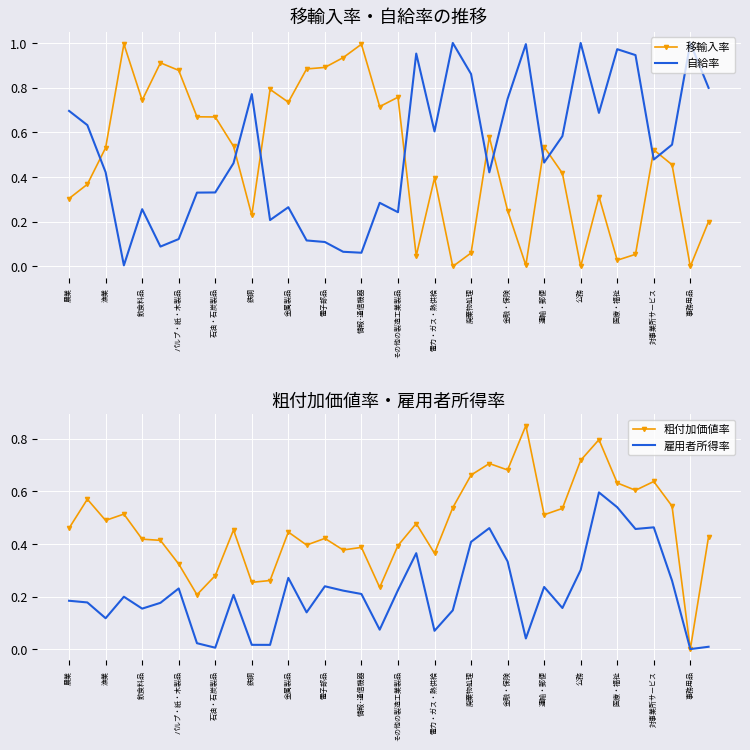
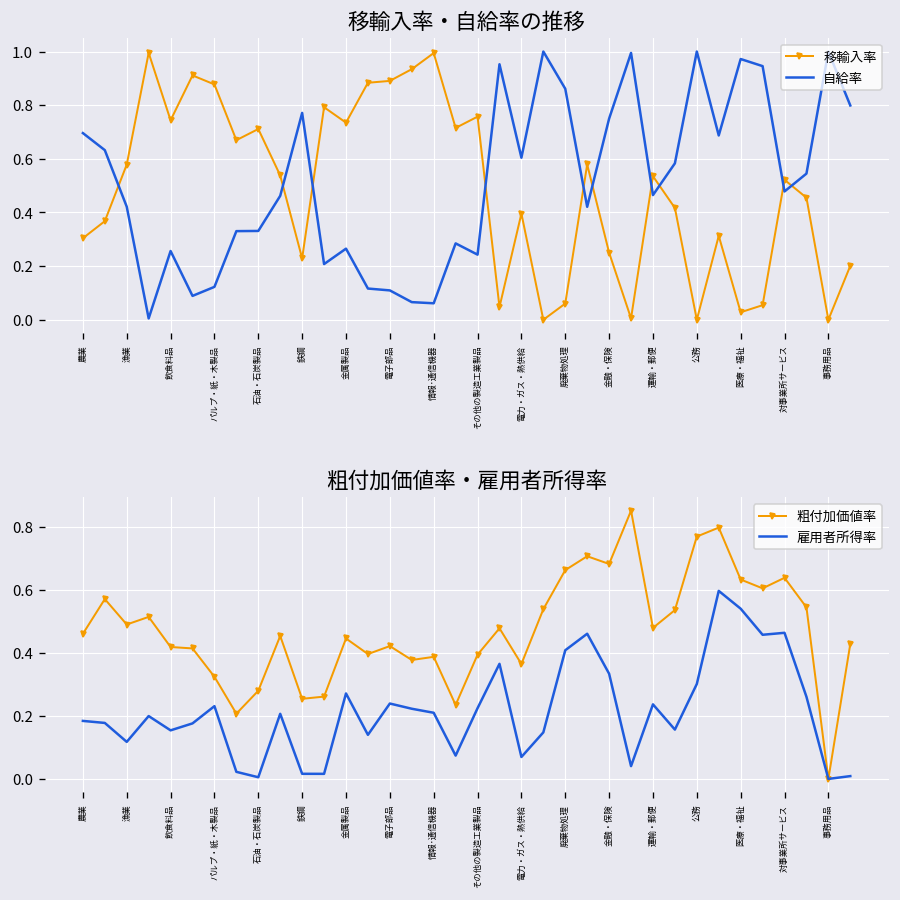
移輸入率・自給率の推移, 移輸入率, 漁業: 0.53 -> 0.58
移輸入率・自給率の推移, 移輸入率, 石油・石炭製品: 0.67 -> 0.71
粗付加価値率・雇用者所得率, 粗付加価値率, 運輸・郵便: 0.51 -> 0.48
粗付加価値率・雇用者所得率, 粗付加価値率, 公務: 0.72 -> 0.77
